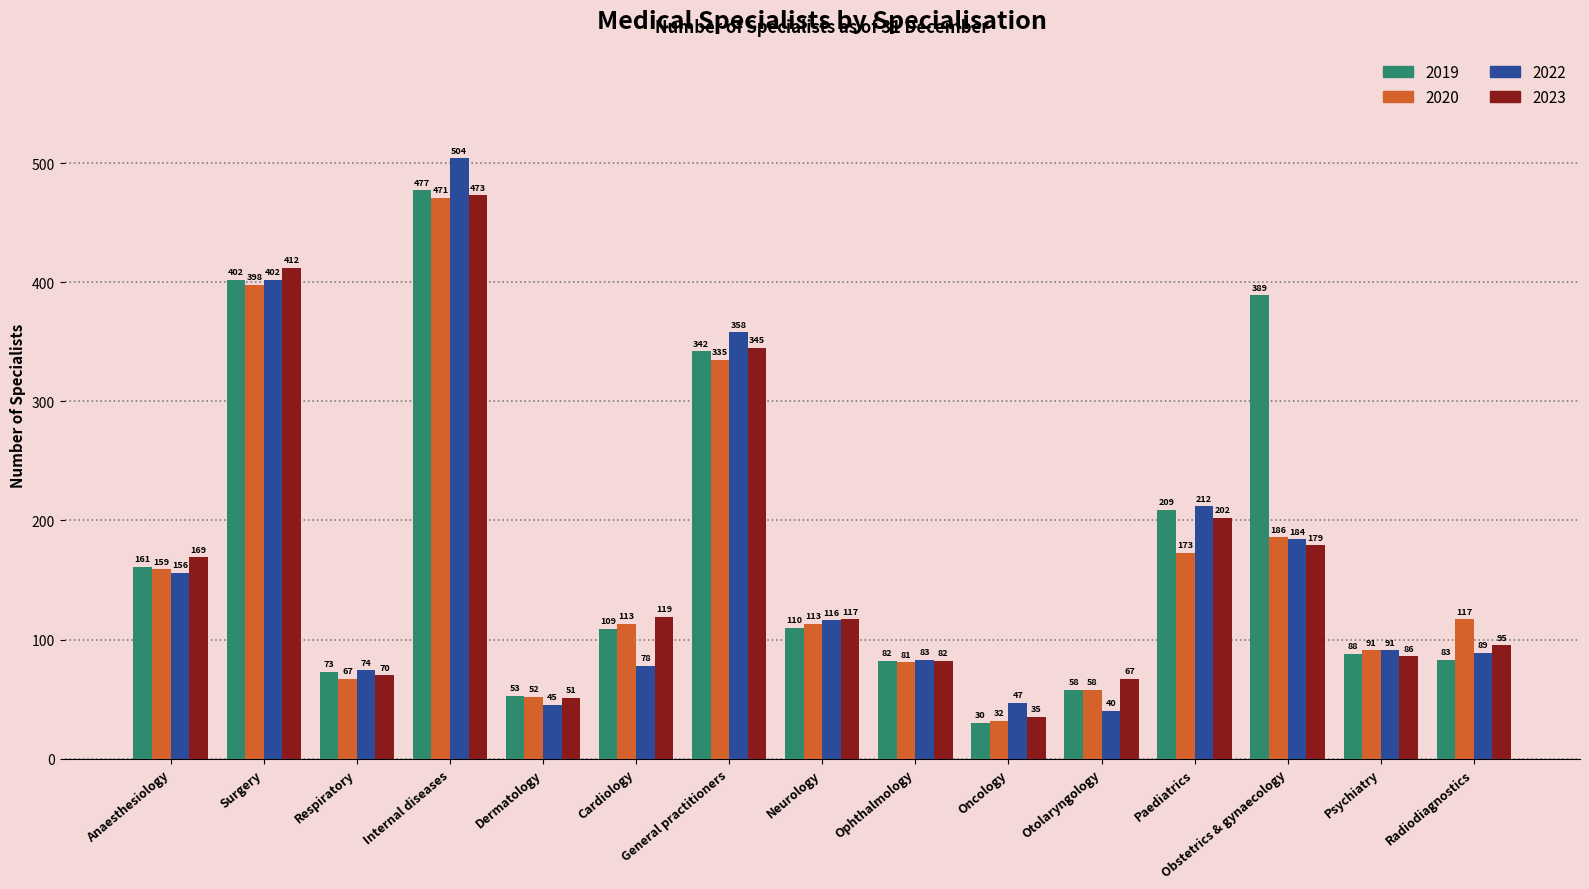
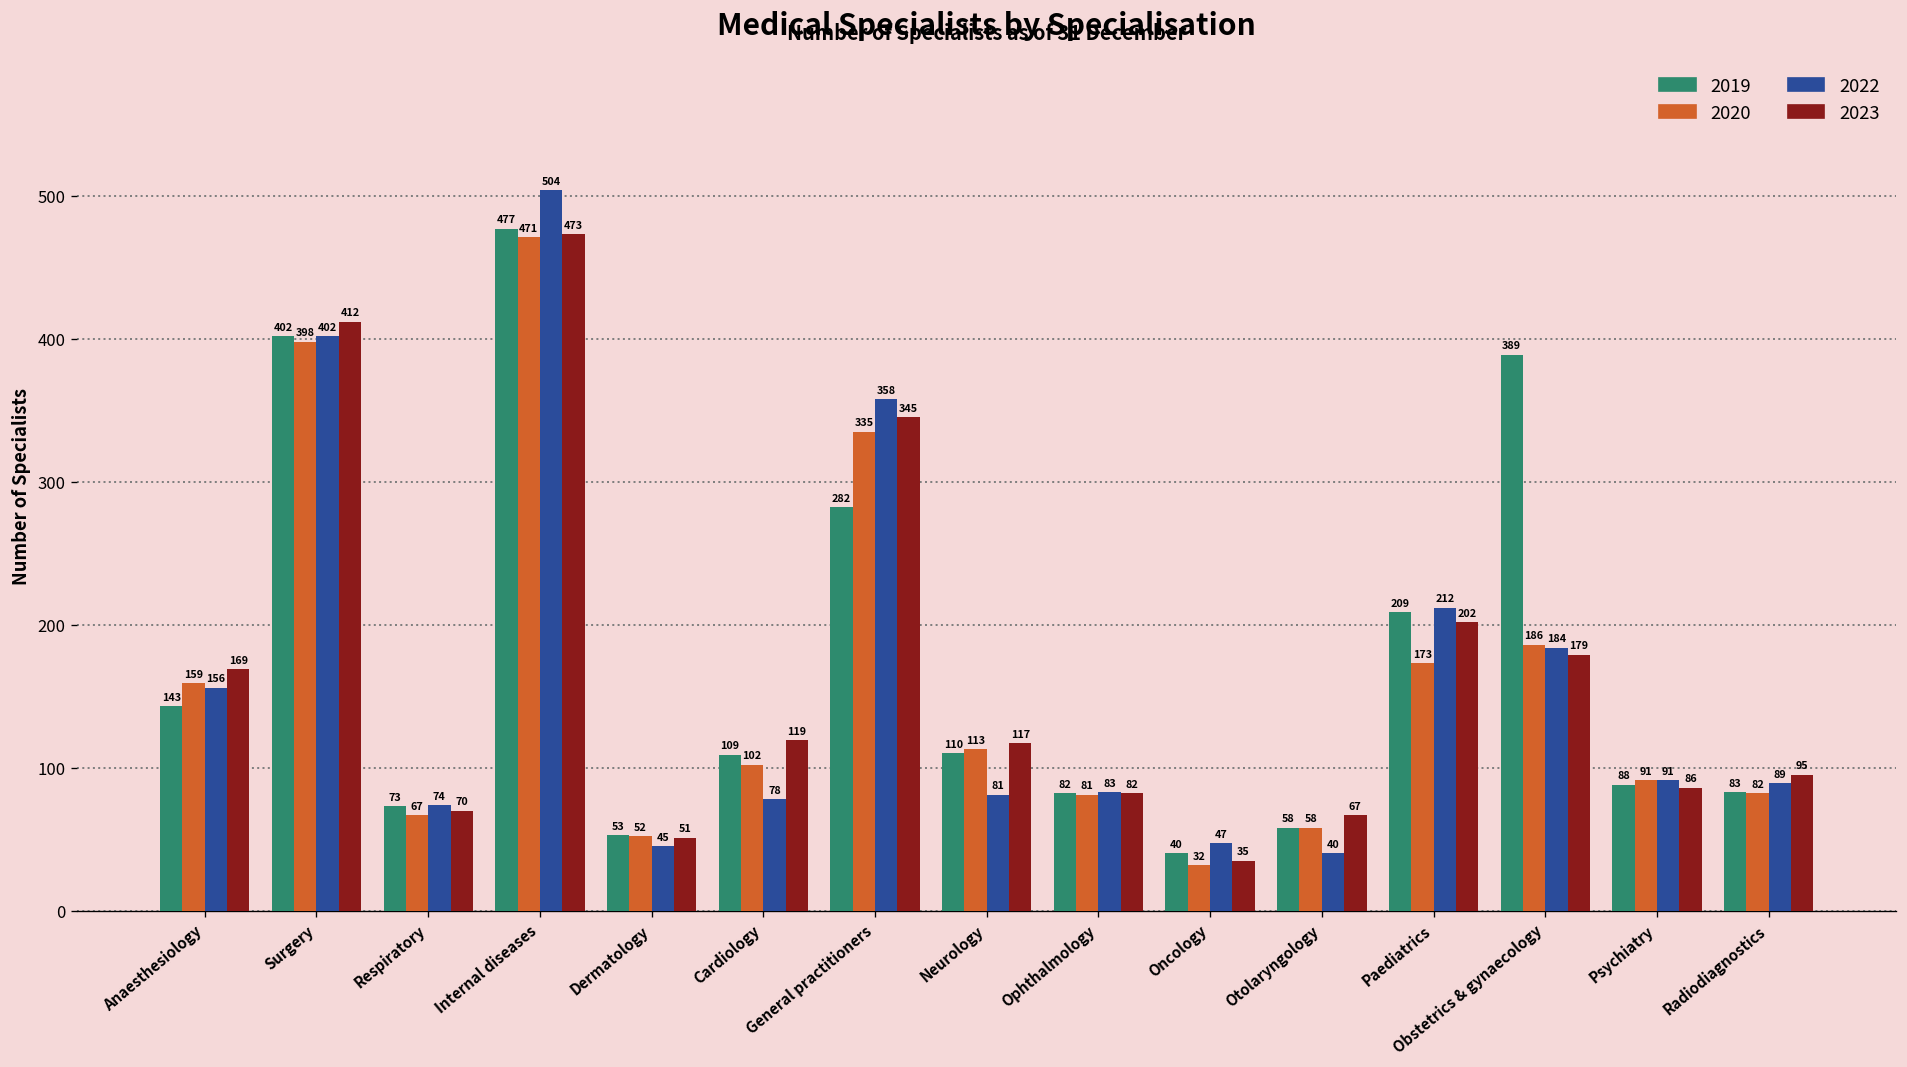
2019, Anaesthesiology: 161 -> 143
2020, Cardiology: 113 -> 102
2019, General practitioners: 342 -> 282
2022, Neurology: 116 -> 81
2019, Oncology: 30 -> 40
2020, Radiodiagnostics: 117 -> 82
